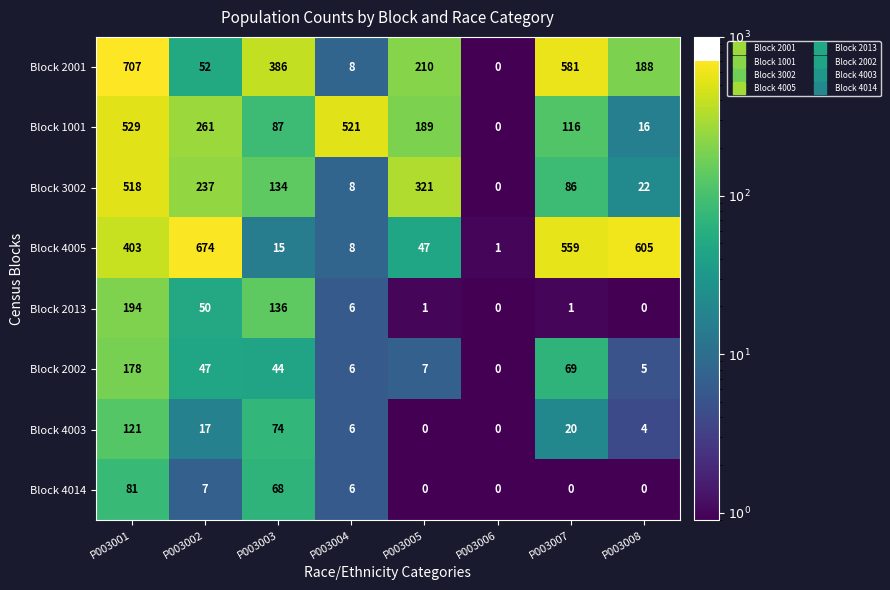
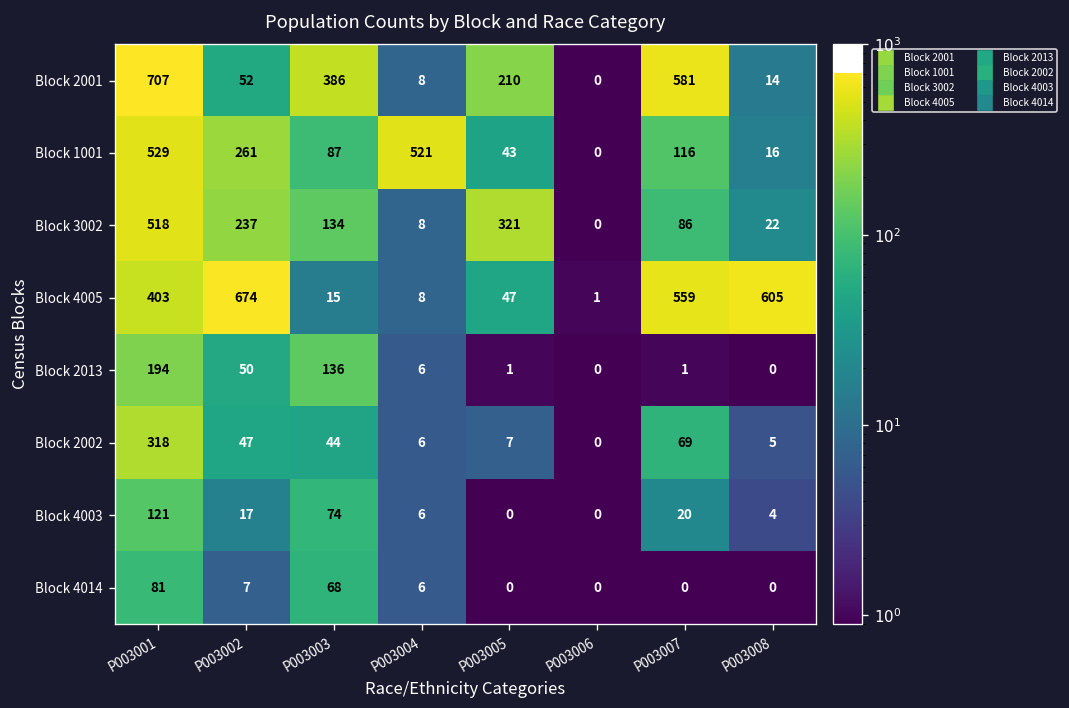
Block 2001, P003008: 188 -> 14
Block 1001, P003005: 189 -> 43
Block 2002, P003001: 178 -> 318
